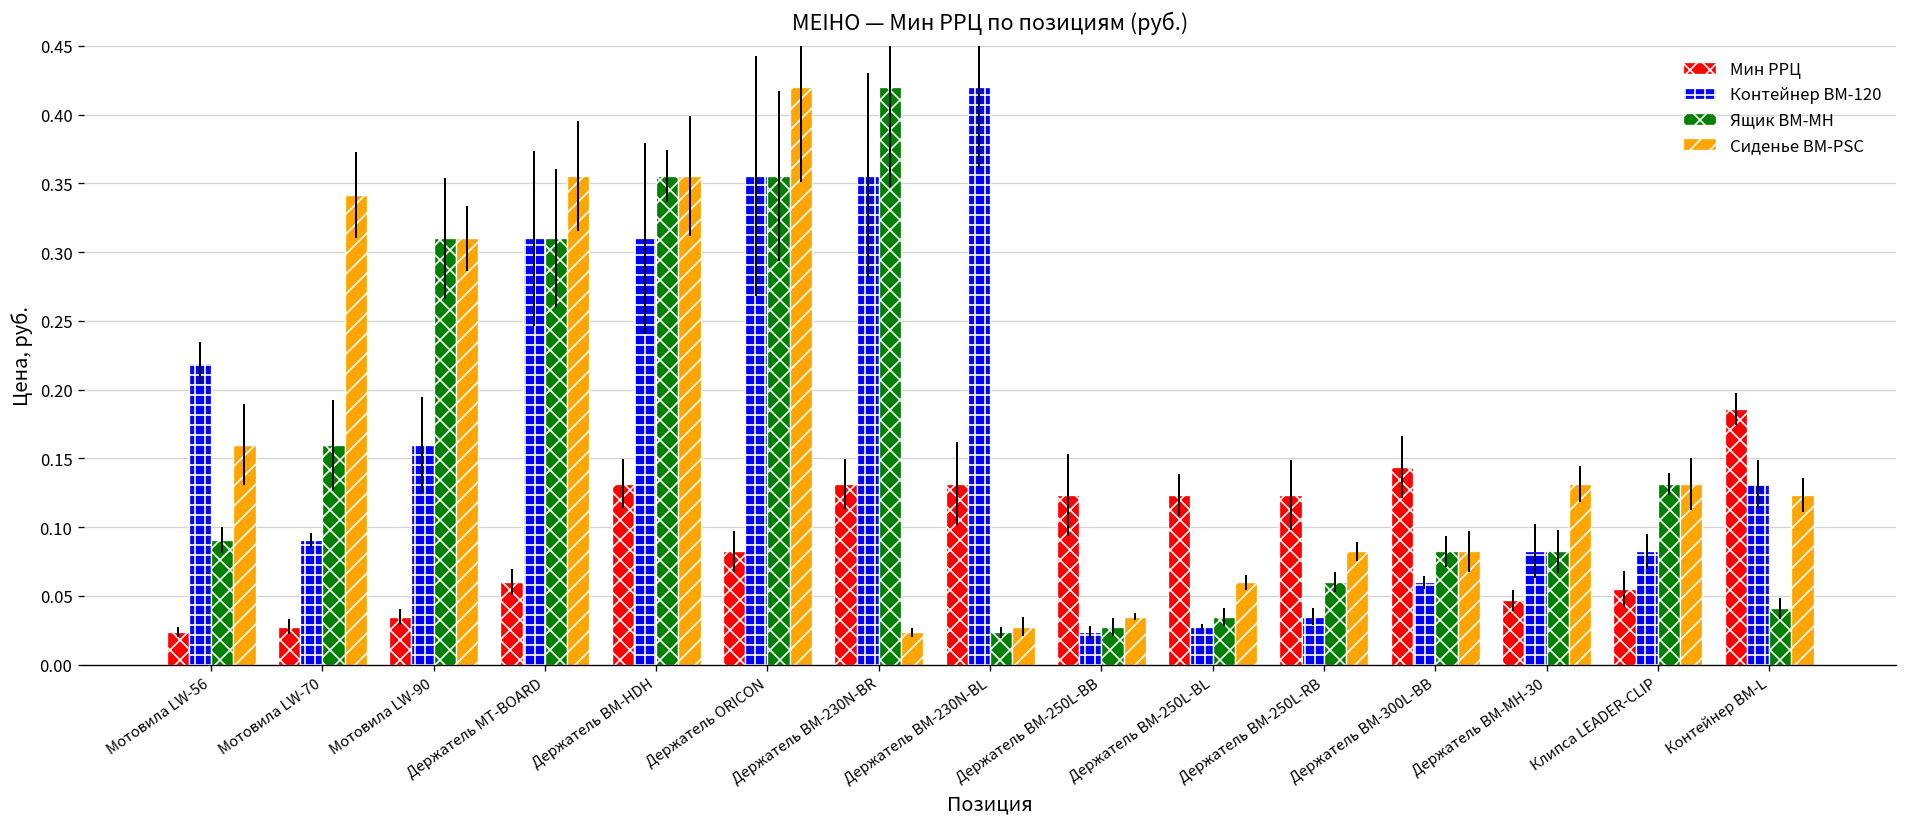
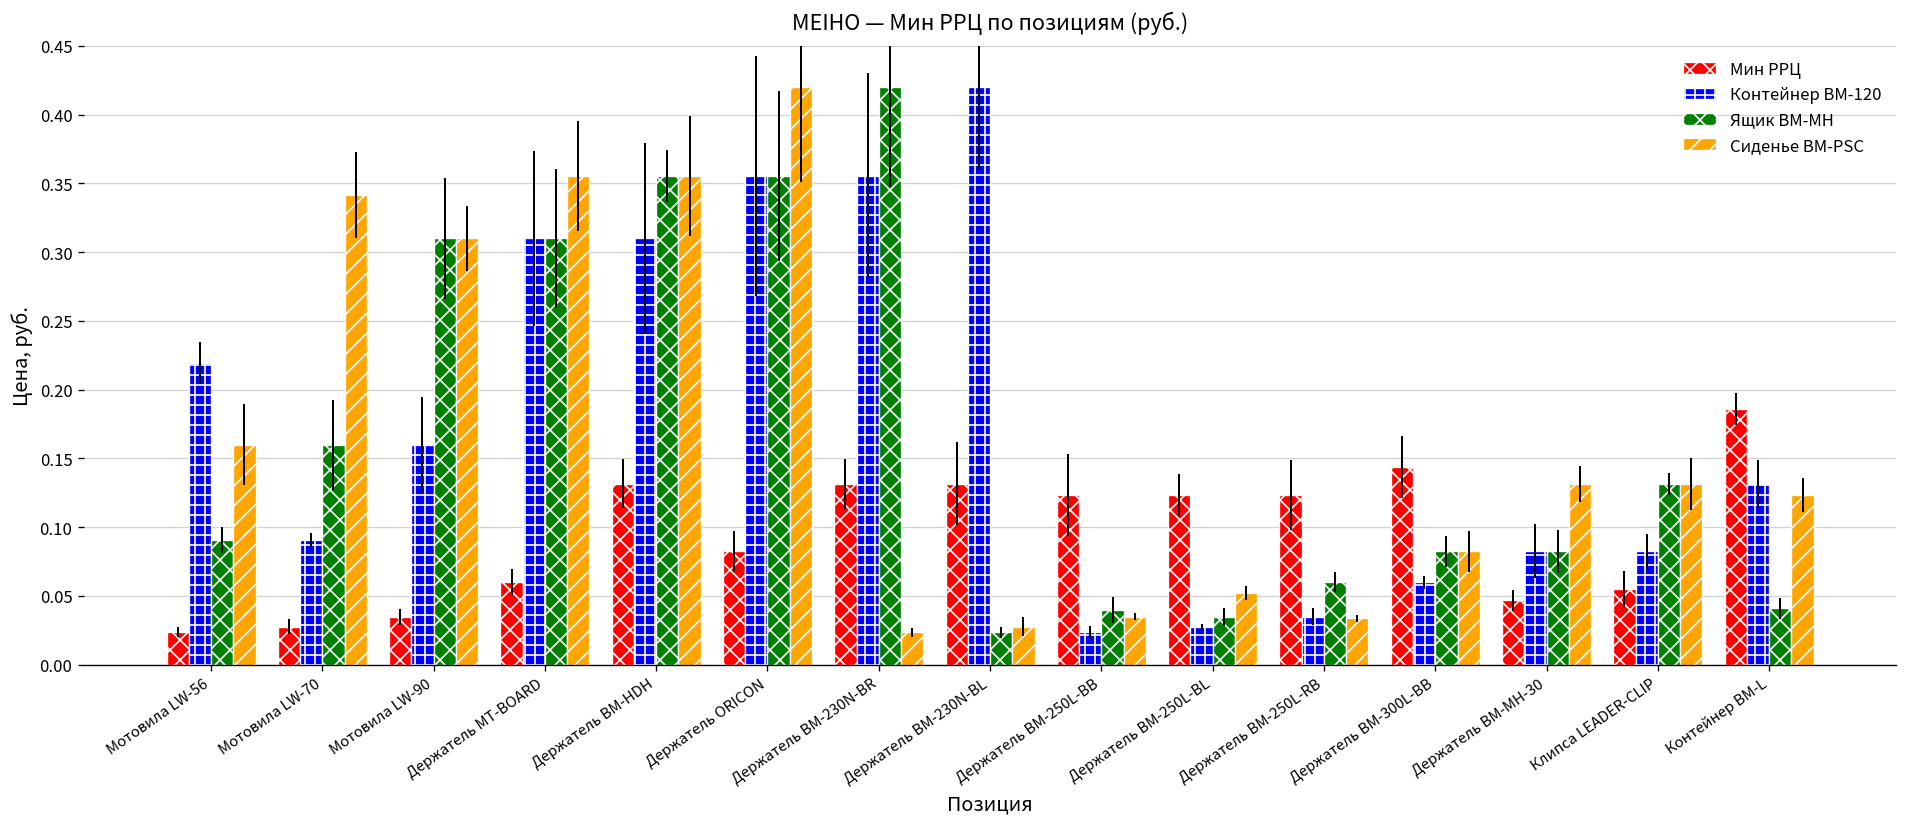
Ящик BM-MH, Держатель BM-250L-BB: 0.028 -> 0.040
Сиденье BM-PSC, Держатель BM-250L-BL: 0.060 -> 0.052
Сиденье BM-PSC, Держатель BM-250L-RB: 0.082 -> 0.034
